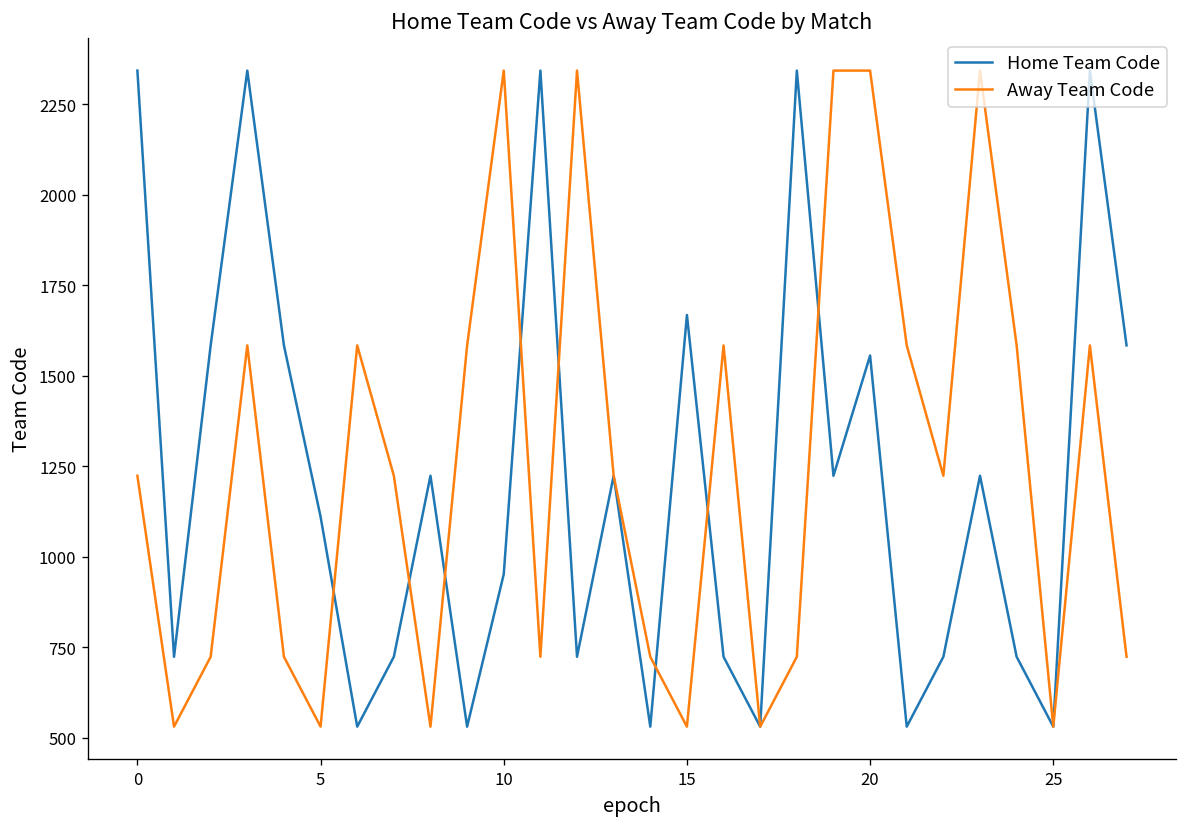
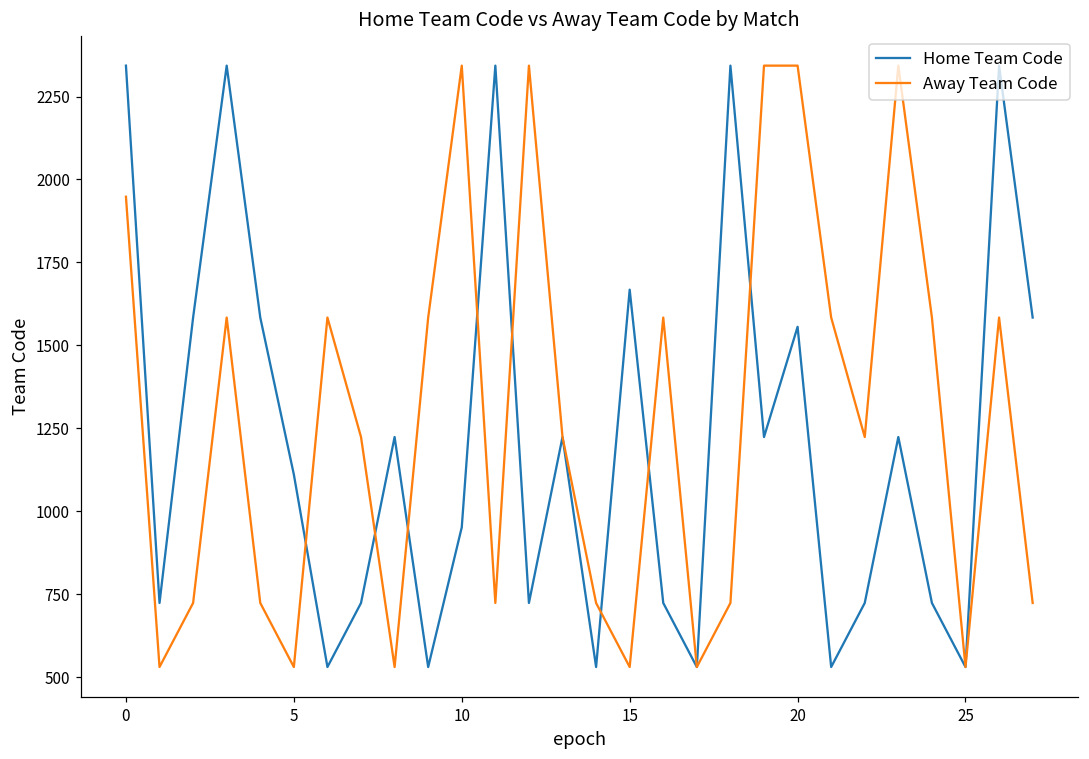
Away Team Code, 0: 1220 -> 1950
